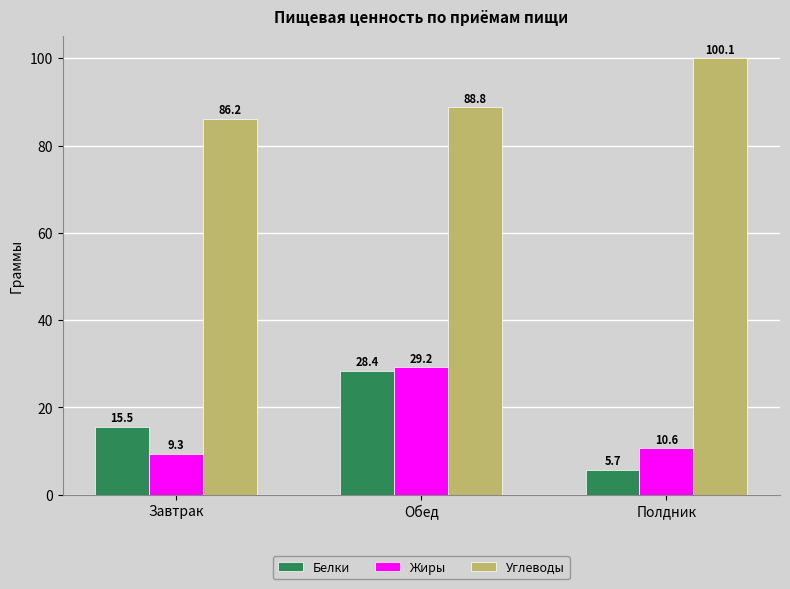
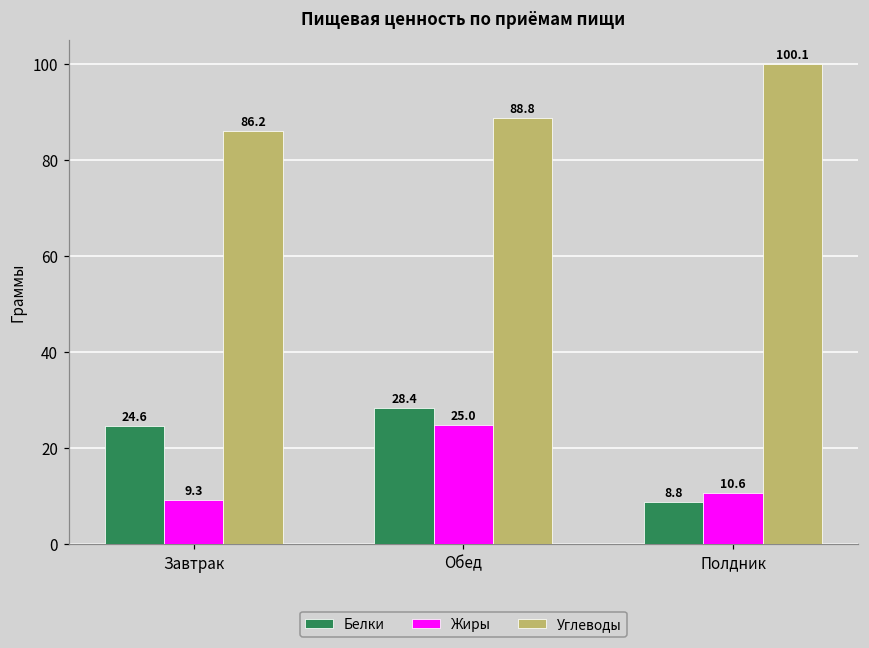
Белки, Завтрак: 15.5 -> 24.6
Жиры, Обед: 29.2 -> 25.0
Белки, Полдник: 5.7 -> 8.8
